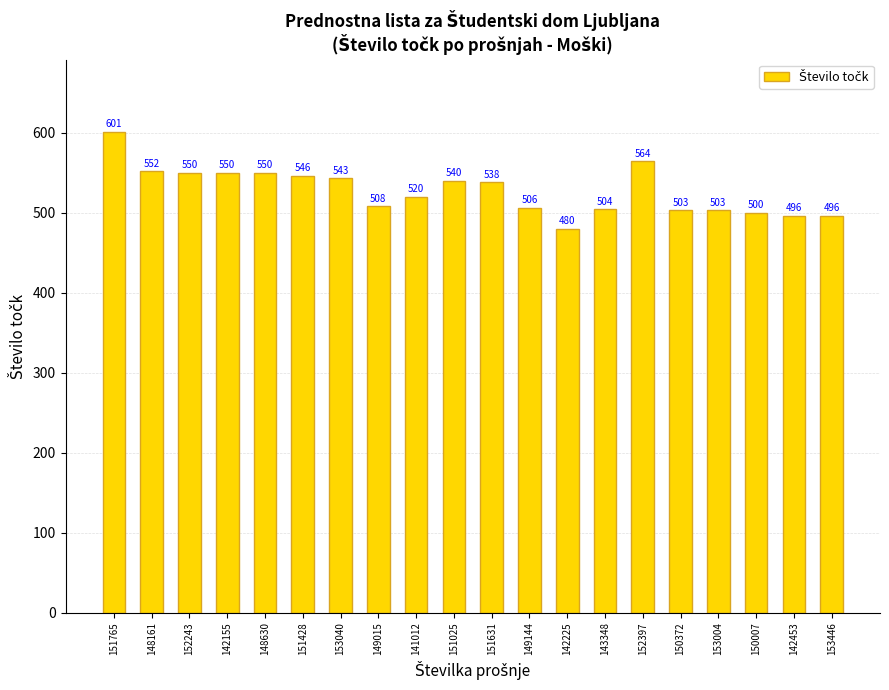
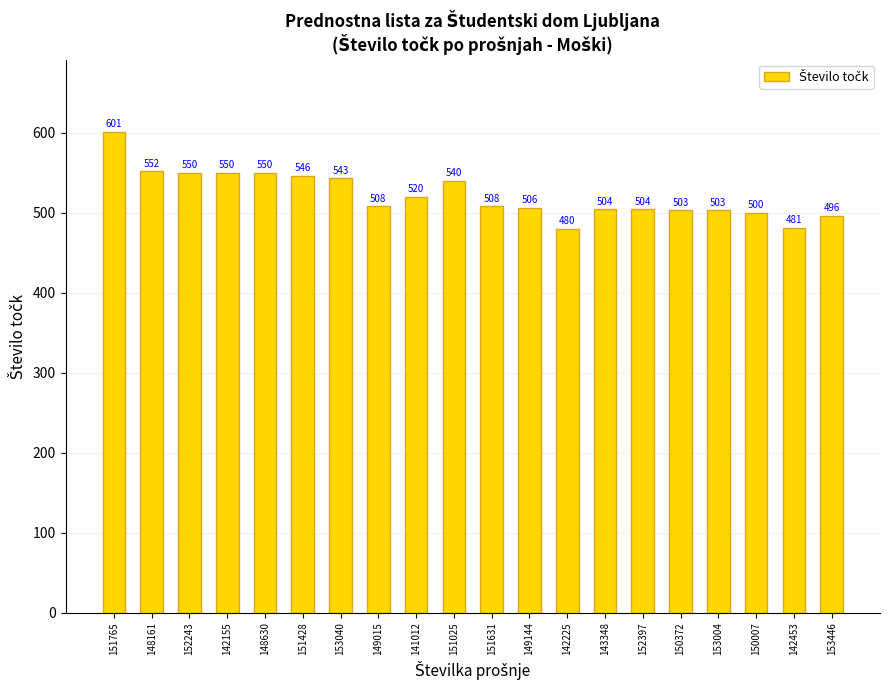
151631: 538 -> 508
152397: 564 -> 504
142453: 496 -> 481
